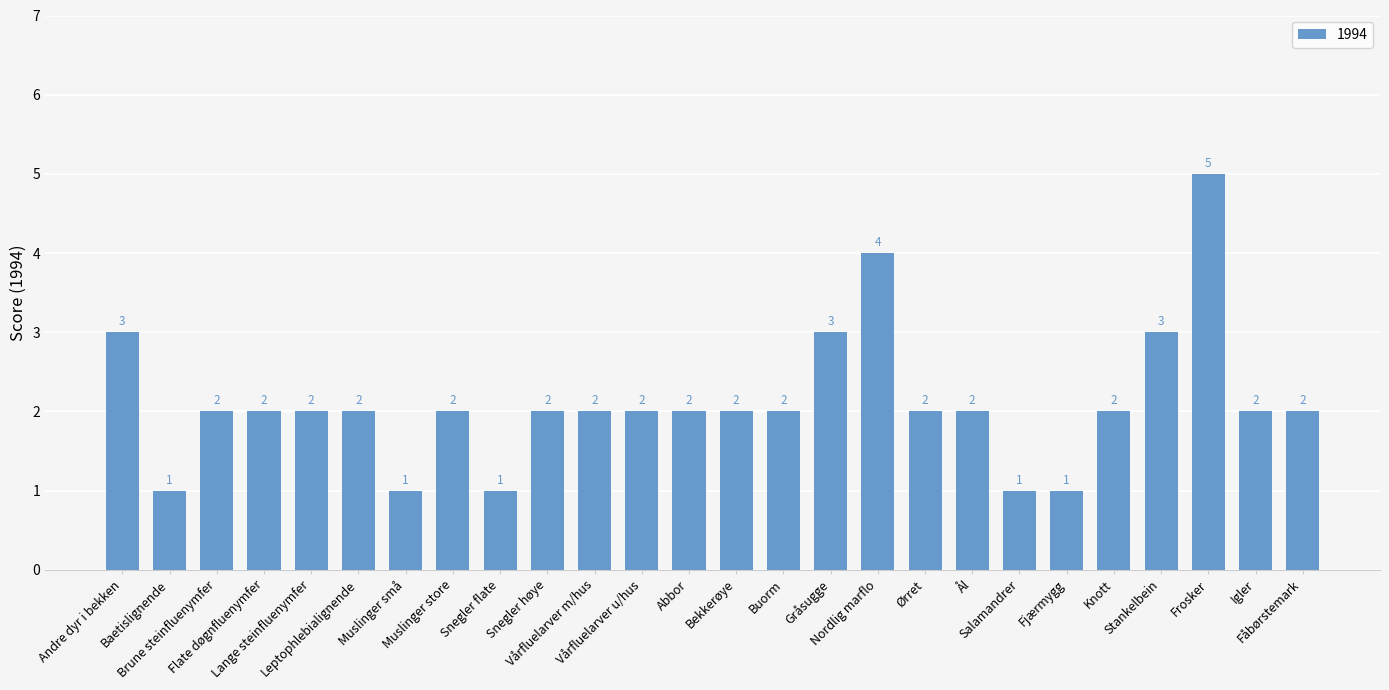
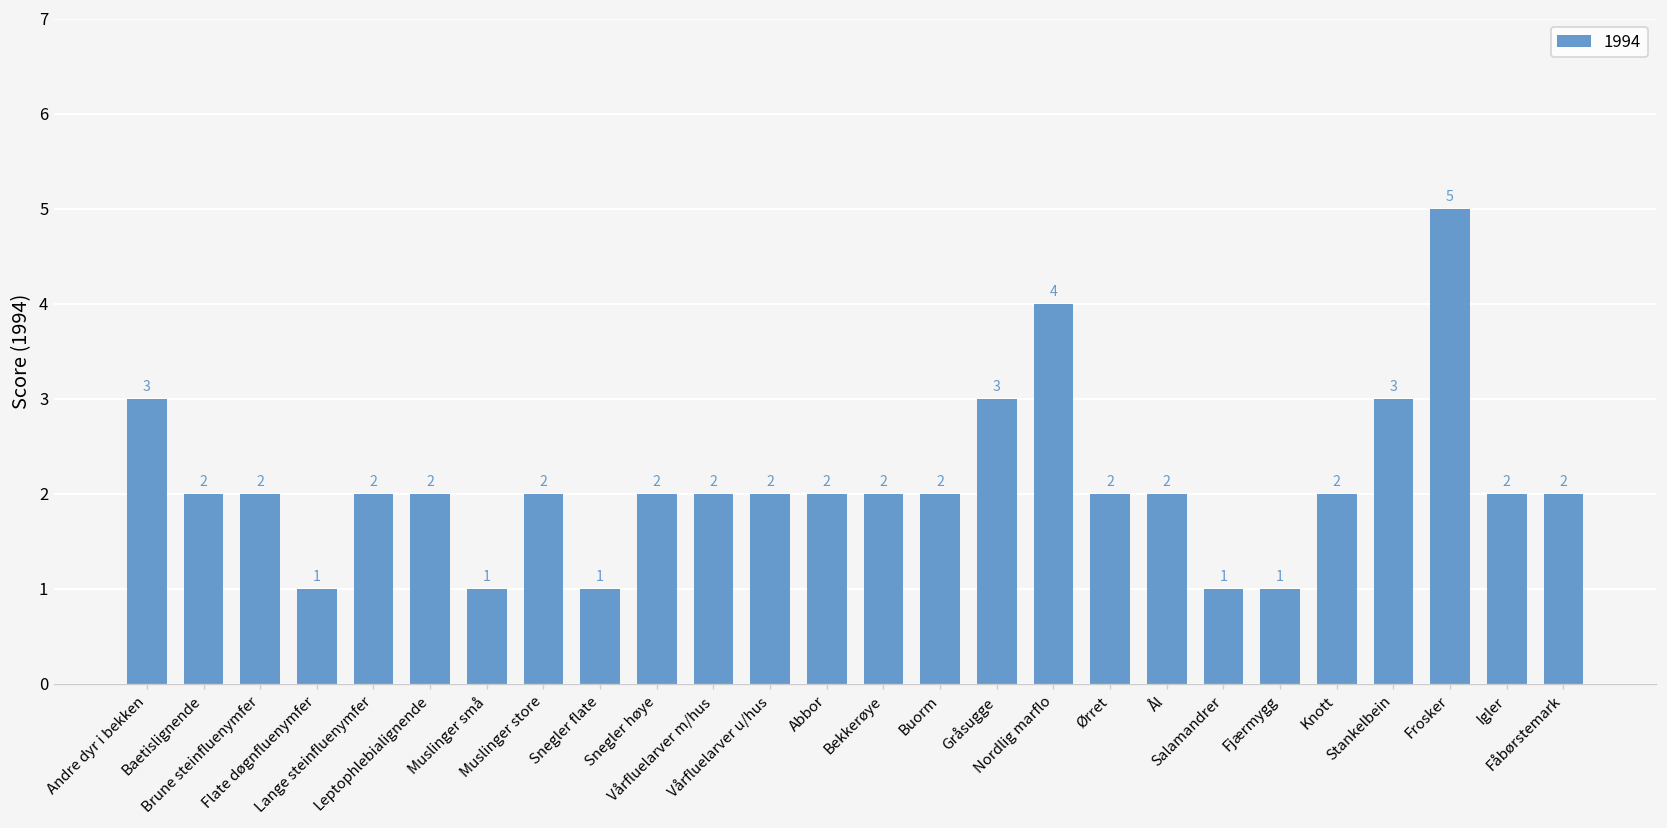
Baetislignende: 1 -> 2
Flate døgnfluenymfer: 2 -> 1
